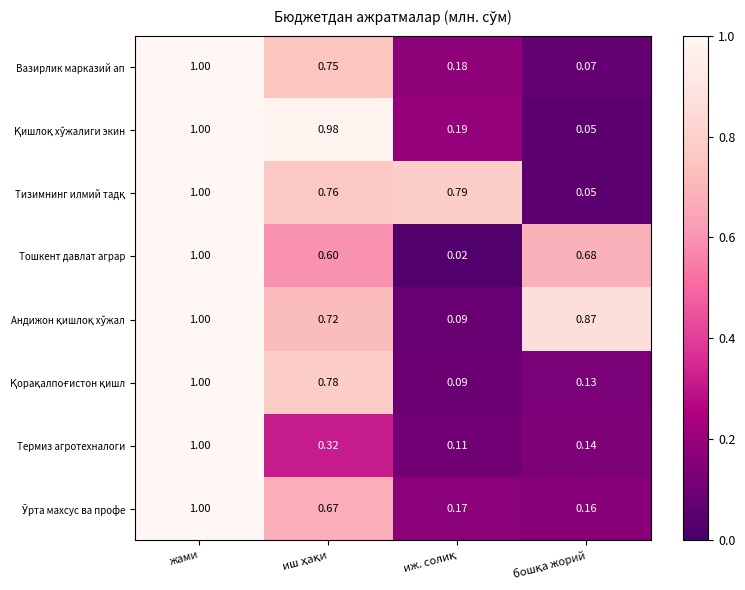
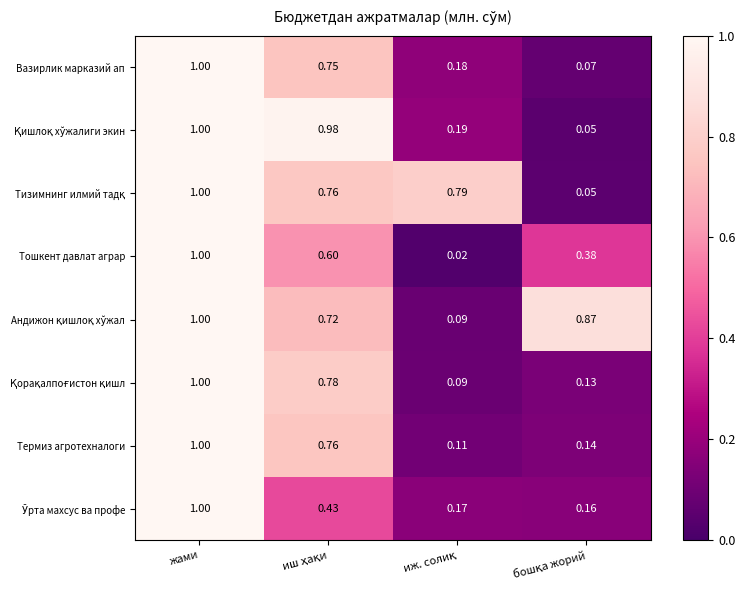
Тошкент давлат аграр, бошқа жорий: 0.68 -> 0.38
Термиз агротехналоги, иш ҳақи: 0.32 -> 0.76
Ўрта махсус ва профе, иш ҳақи: 0.67 -> 0.43
